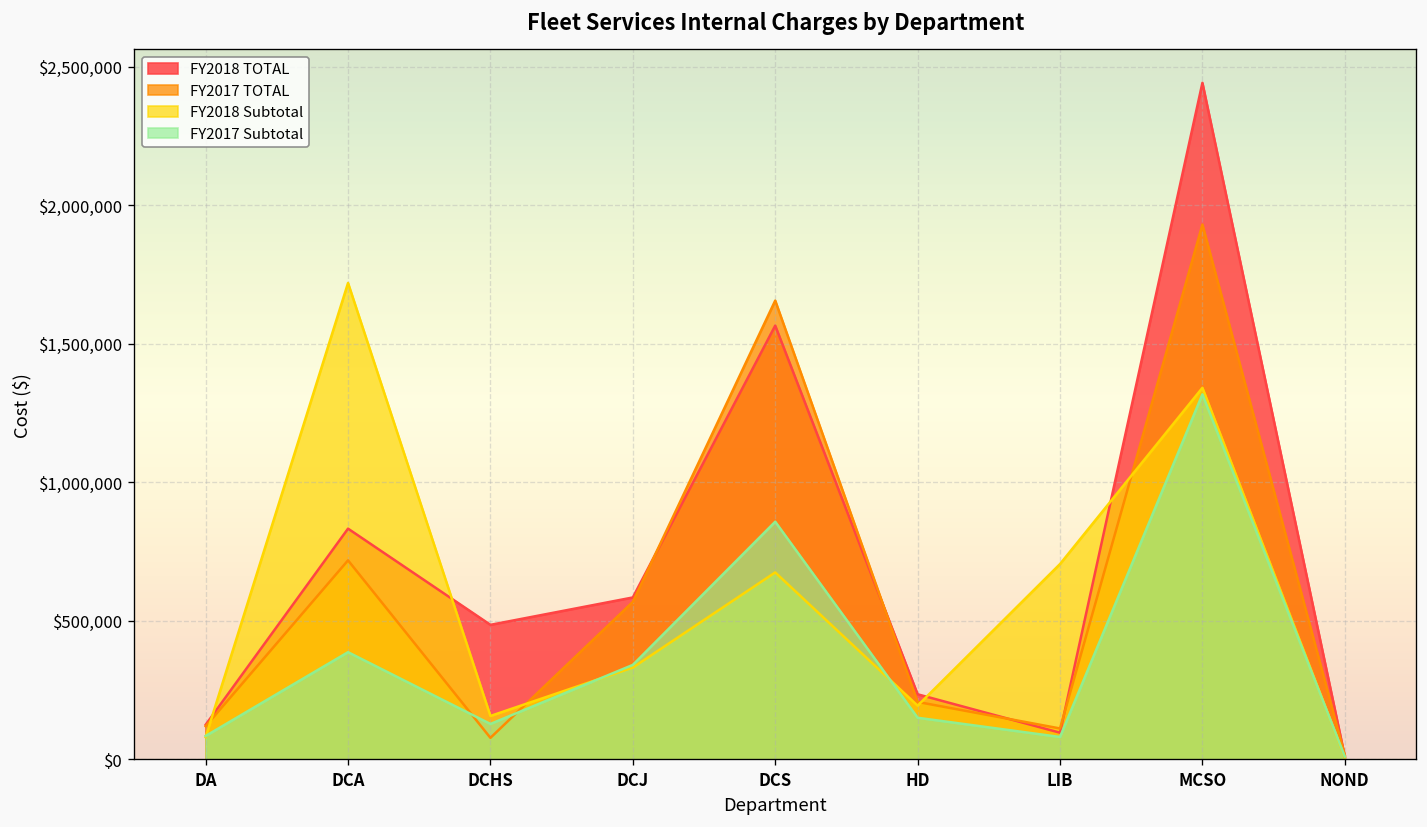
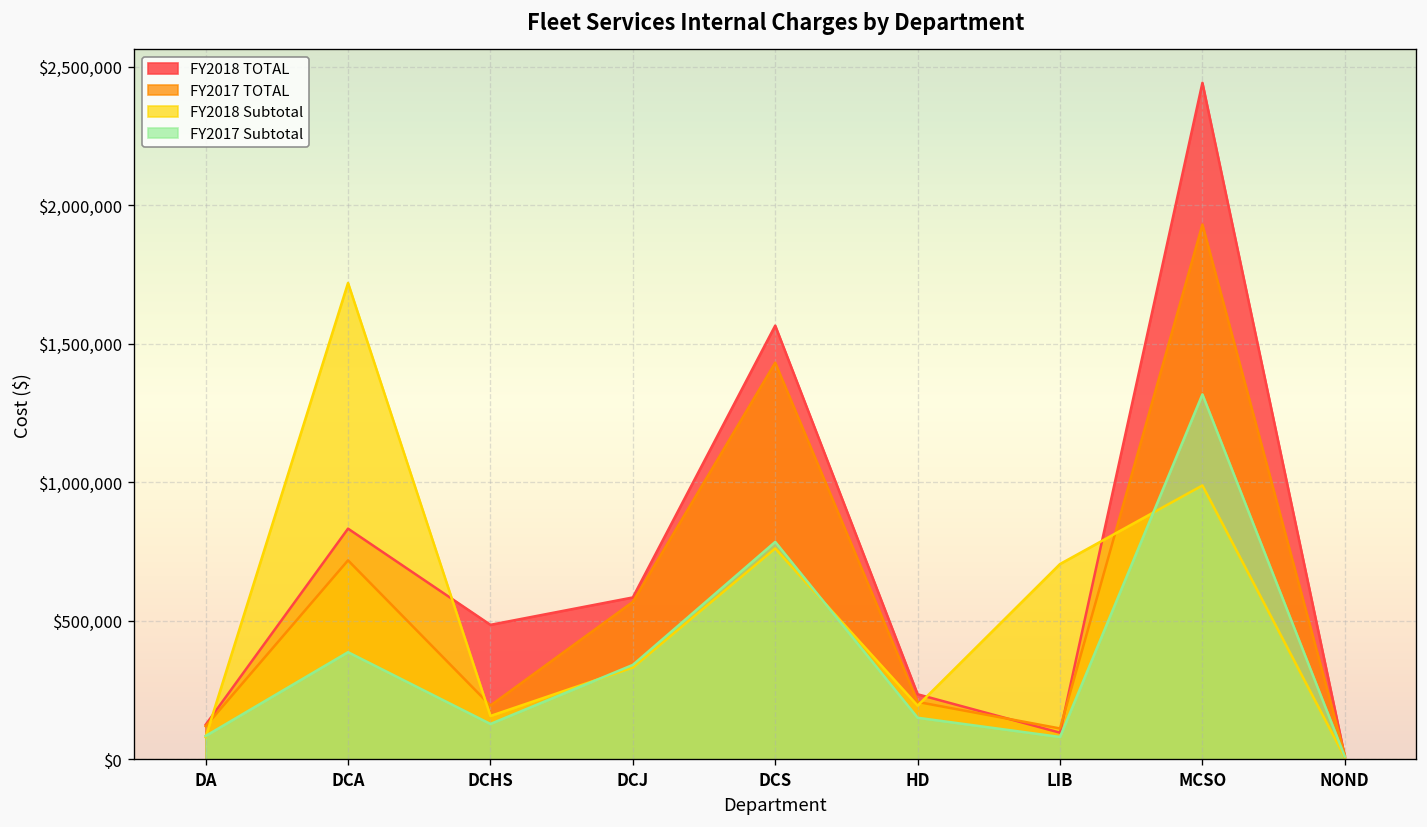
FY2017 TOTAL, DCHS: $80,000 -> $190,000
FY2017 TOTAL, DCS: $1,660,000 -> $1,430,000
FY2018 Subtotal, DCS: $680,000 -> $760,000
FY2017 Subtotal, DCS: $860,000 -> $790,000
FY2018 Subtotal, MCSO: $1,340,000 -> $990,000
